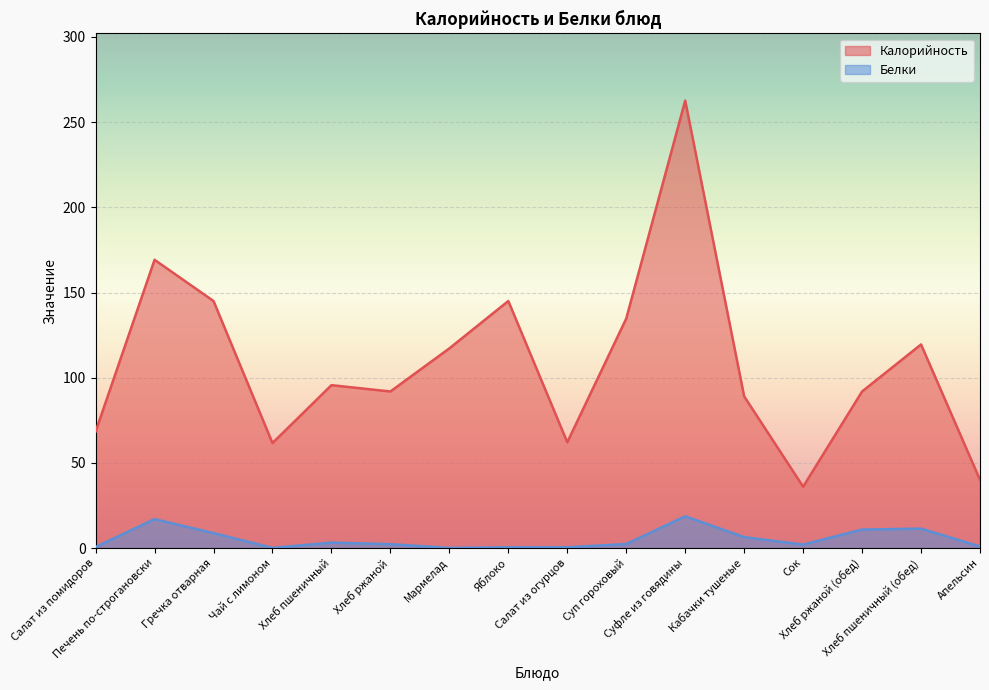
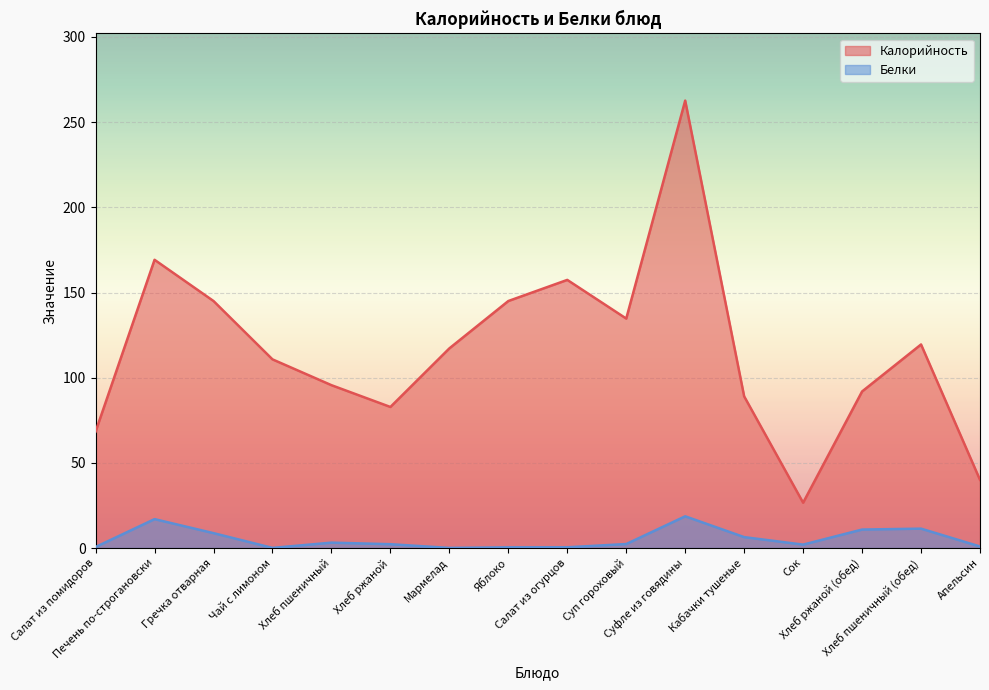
Калорийность, Чай с лимоном: 62 -> 111
Калорийность, Хлеб ржаной: 92 -> 83
Калорийность, Салат из огурцов: 62 -> 157
Калорийность, Сок: 36 -> 27
